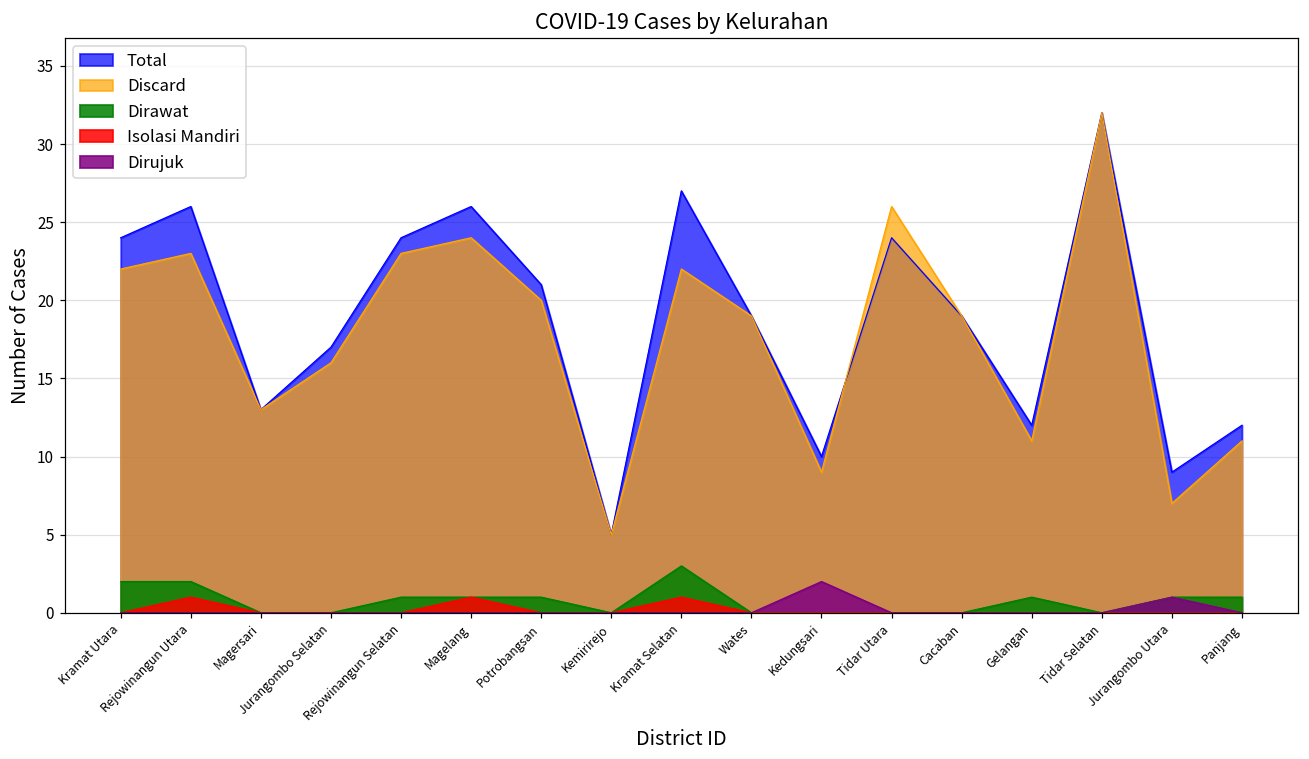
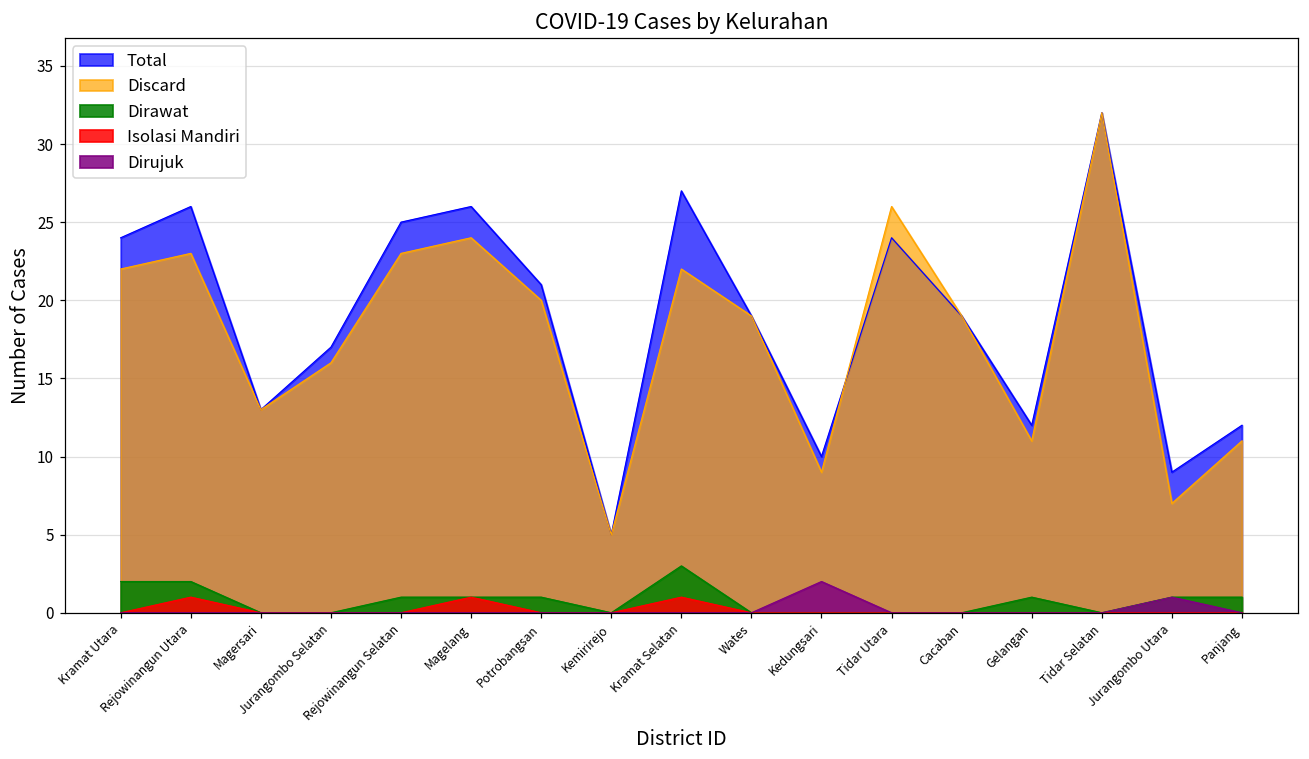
Total, Rejowinangun Selatan: 24 -> 25
